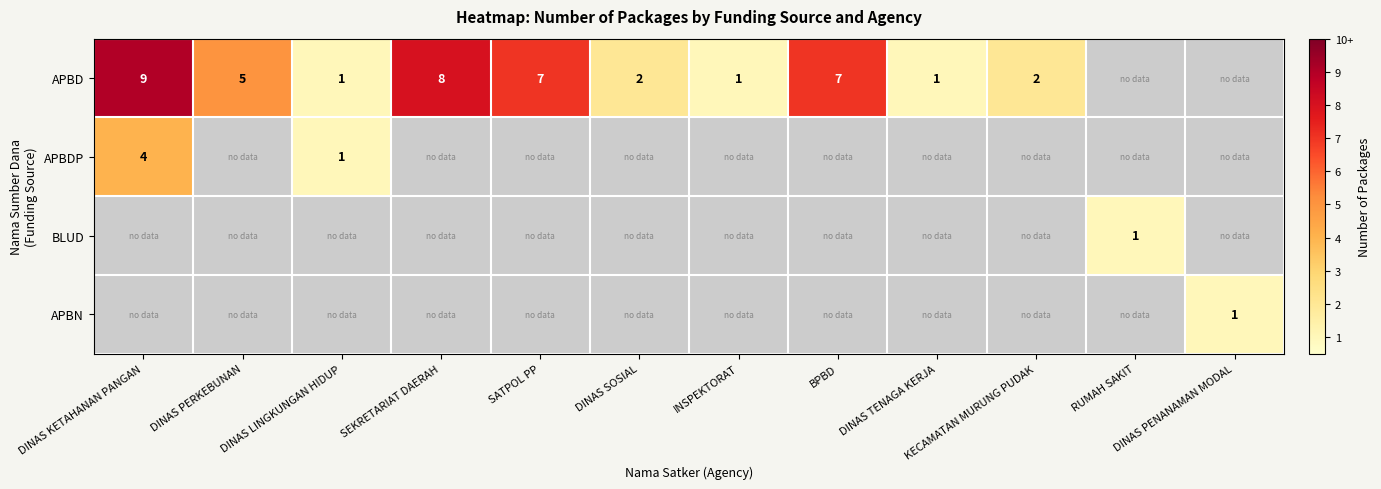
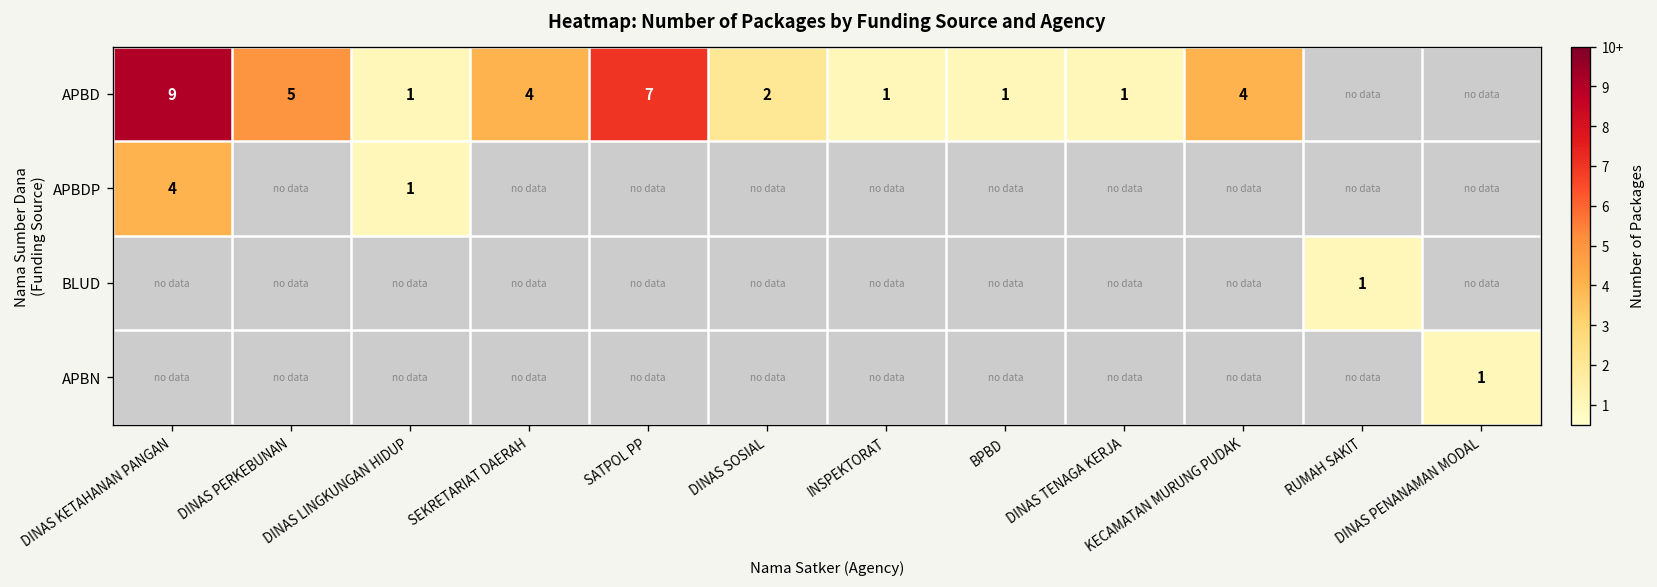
APBD, SEKRETARIAT DAERAH: 8 -> 4
APBD, BPBD: 7 -> 1
APBD, KECAMATAN MURUNG PUDAK: 2 -> 4
